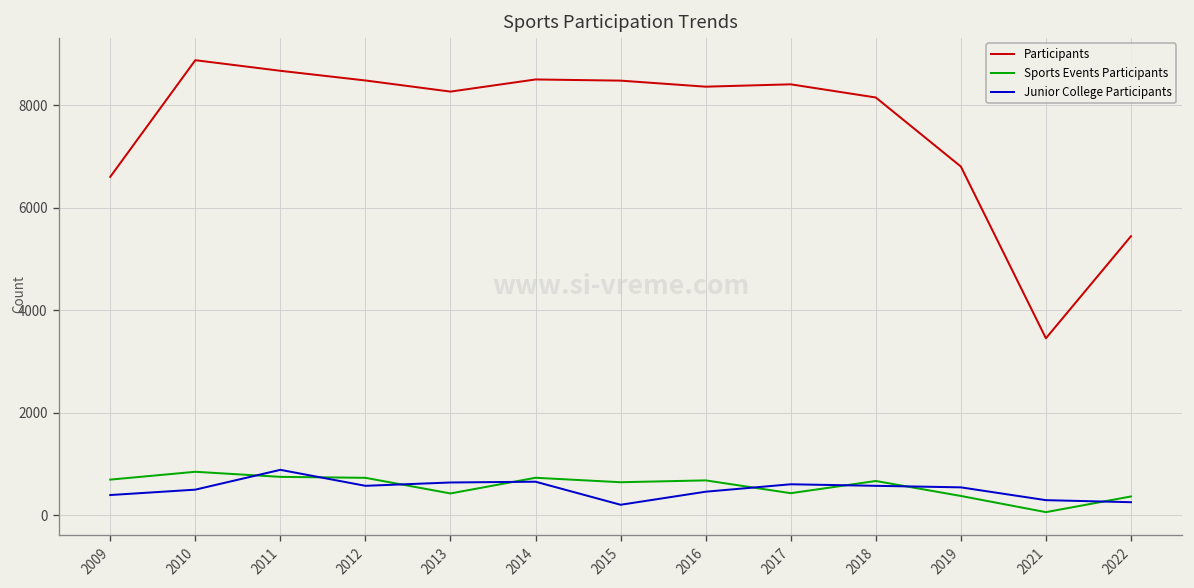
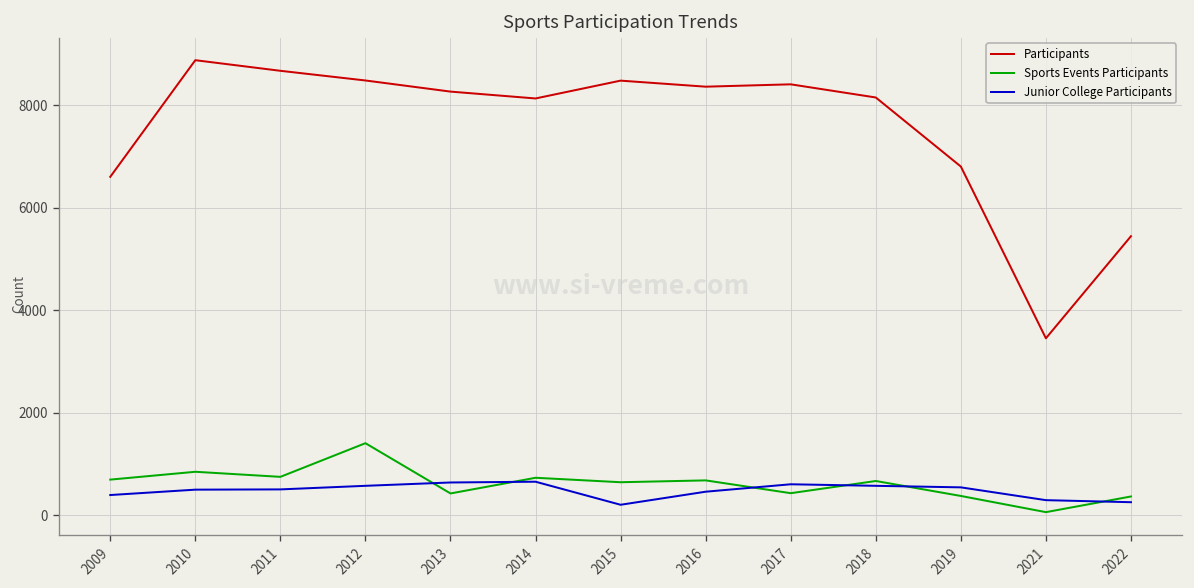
Junior College Participants, 2011: 900 -> 500
Sports Events Participants, 2012: 700 -> 1400
Participants, 2014: 8500 -> 8100
